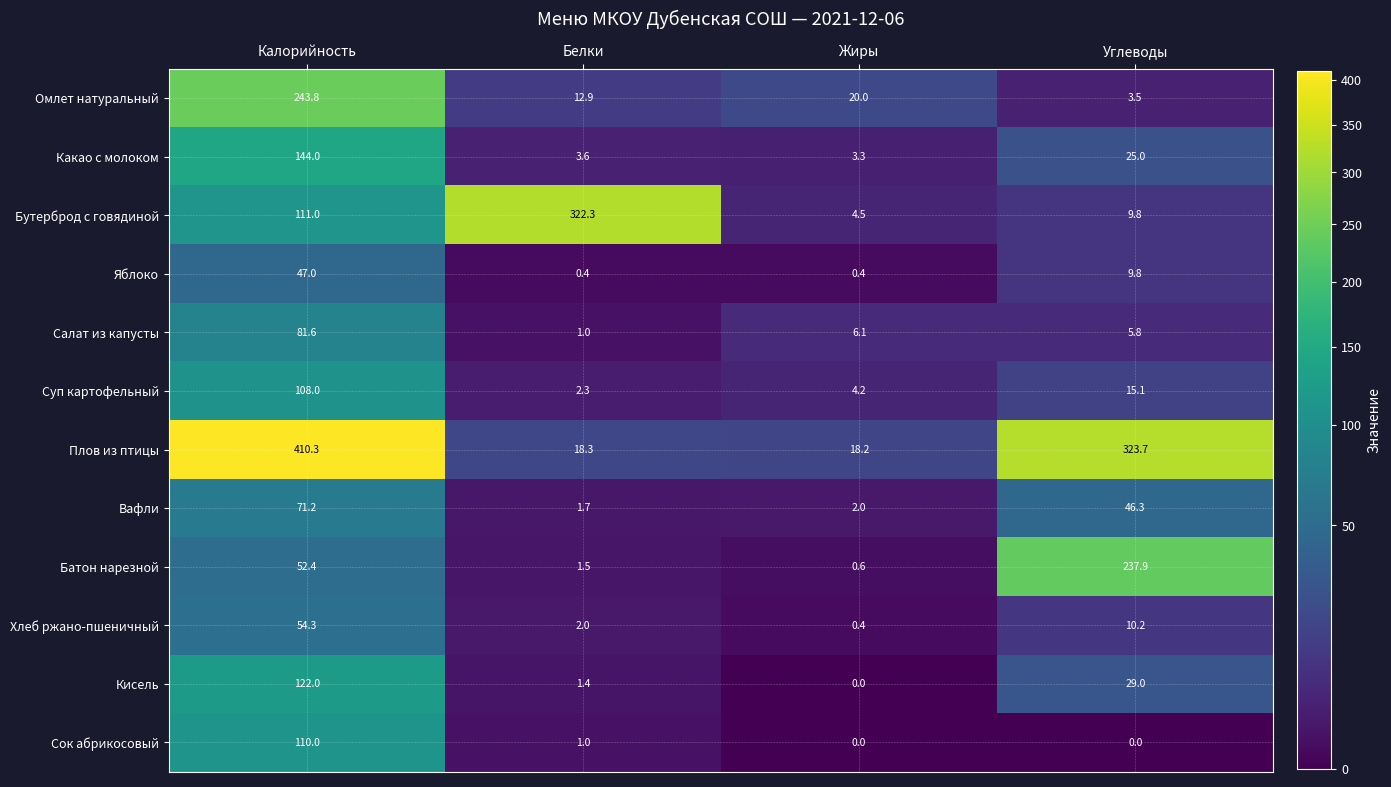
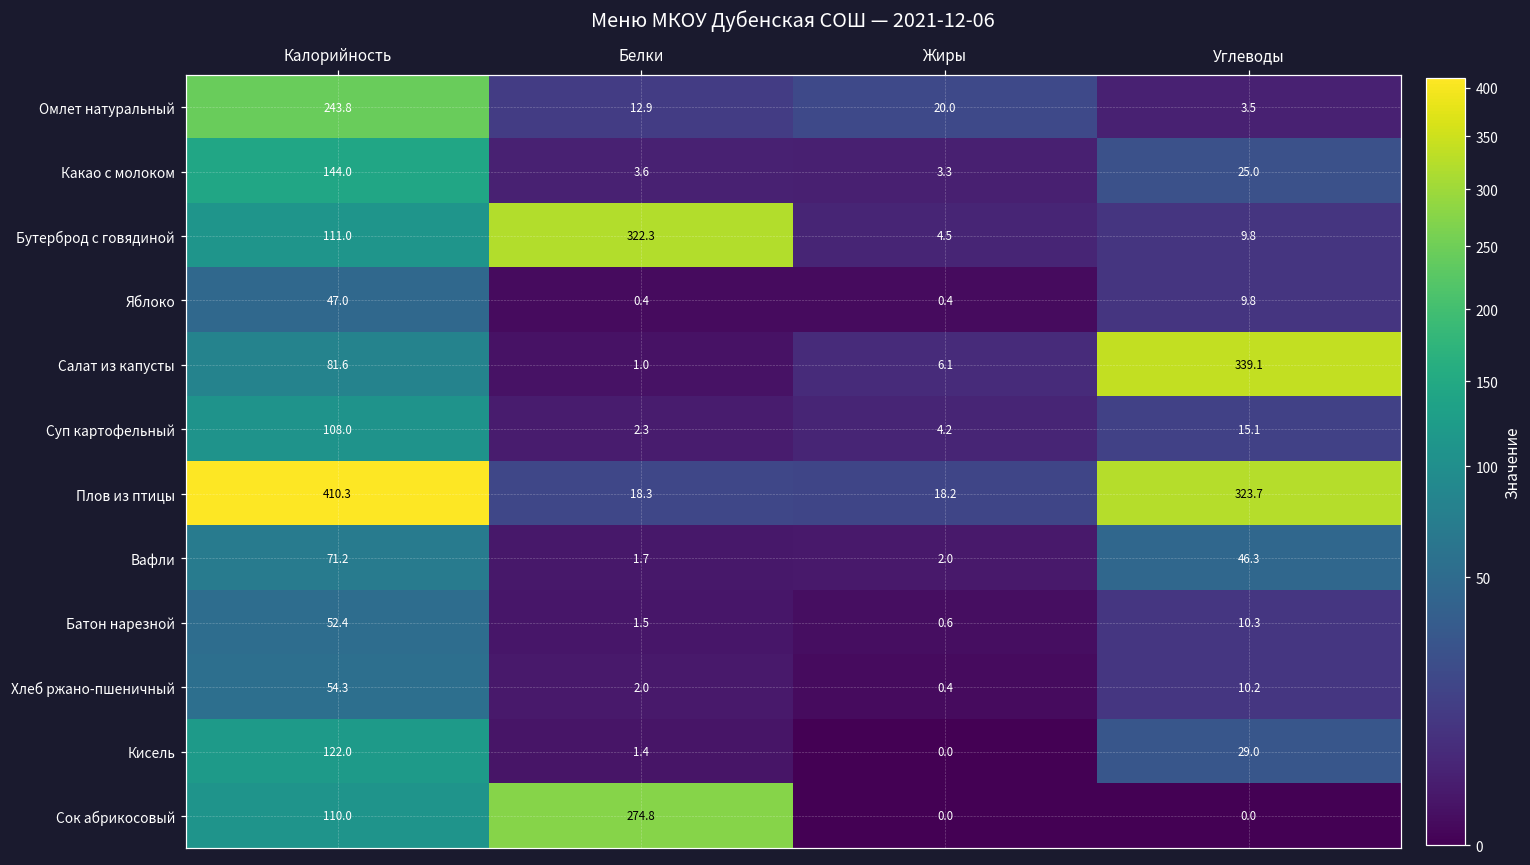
Салат из капусты, Углеводы: 5.8 -> 339.1
Батон нарезной, Углеводы: 237.9 -> 10.3
Сок абрикосовый, Белки: 1.0 -> 274.8
